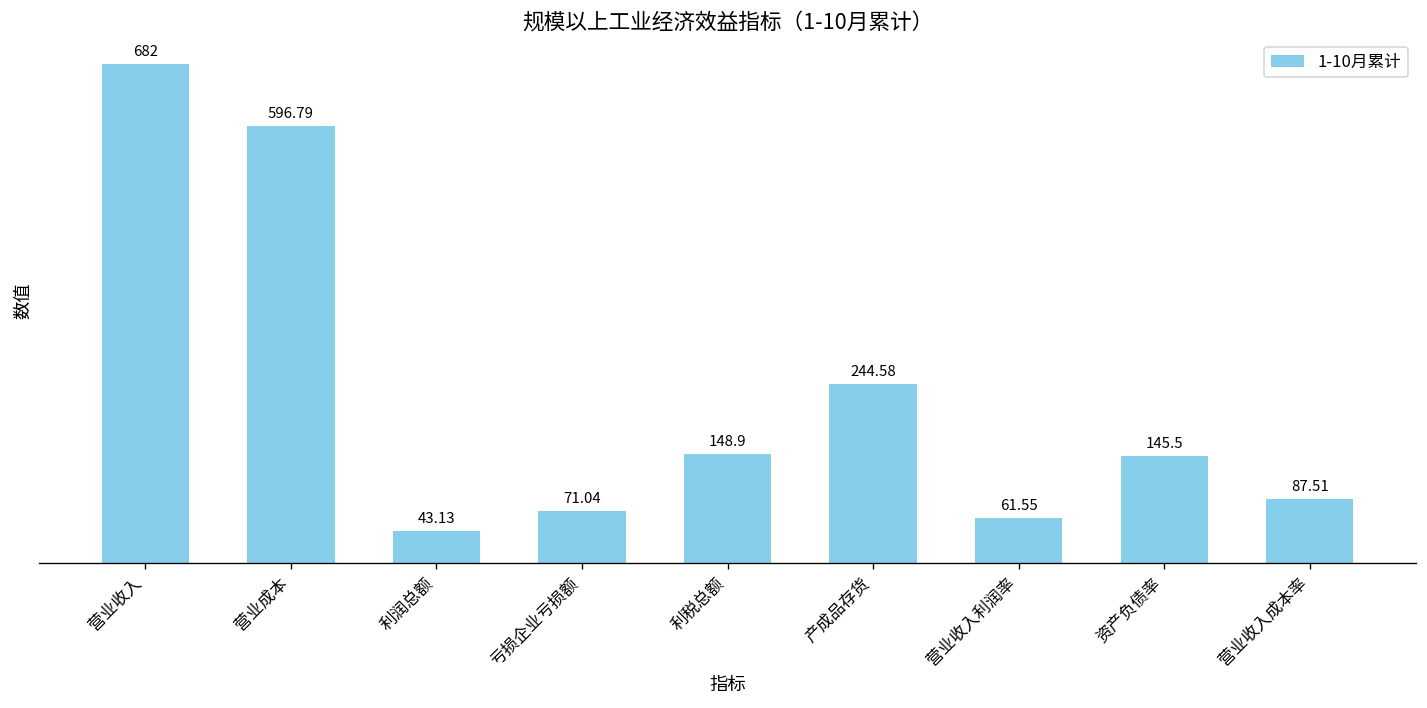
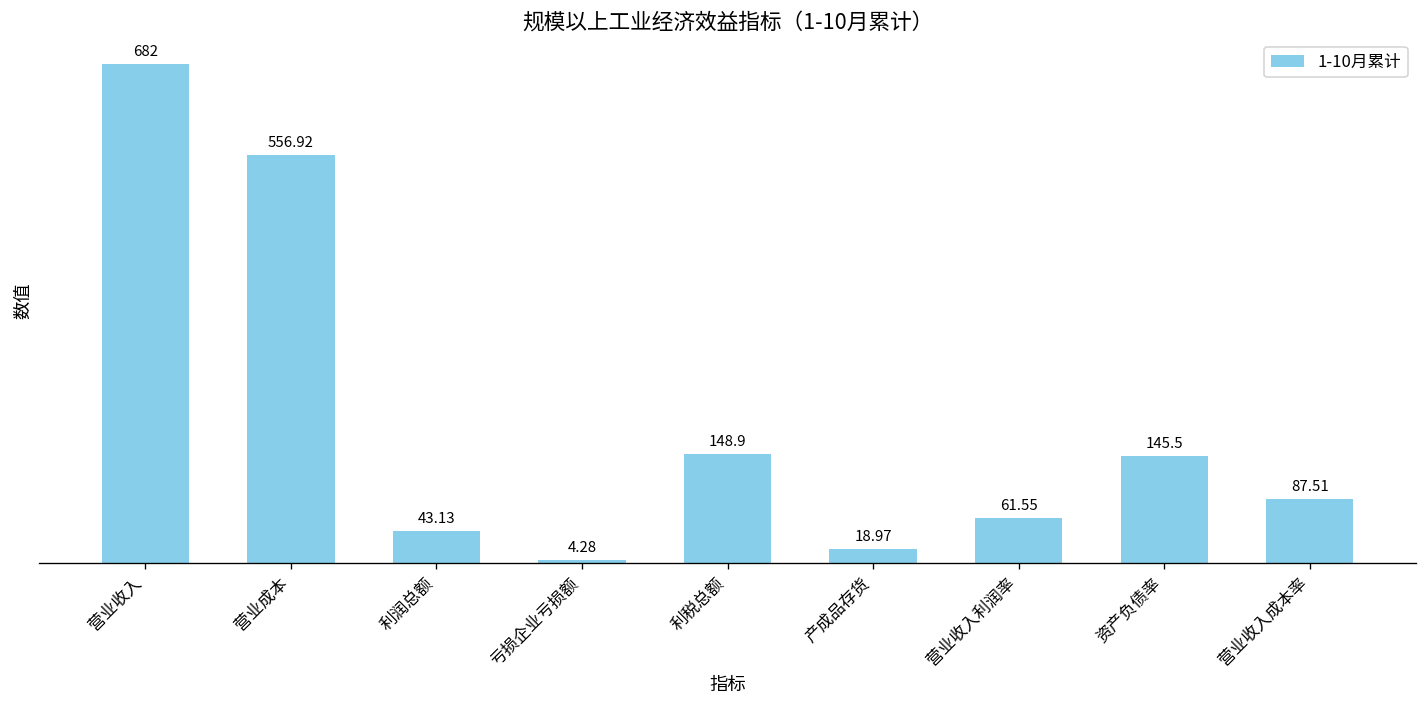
营业成本: 596.79 -> 556.92
亏损企业亏损额: 71.04 -> 4.28
产成品存货: 244.58 -> 18.97
